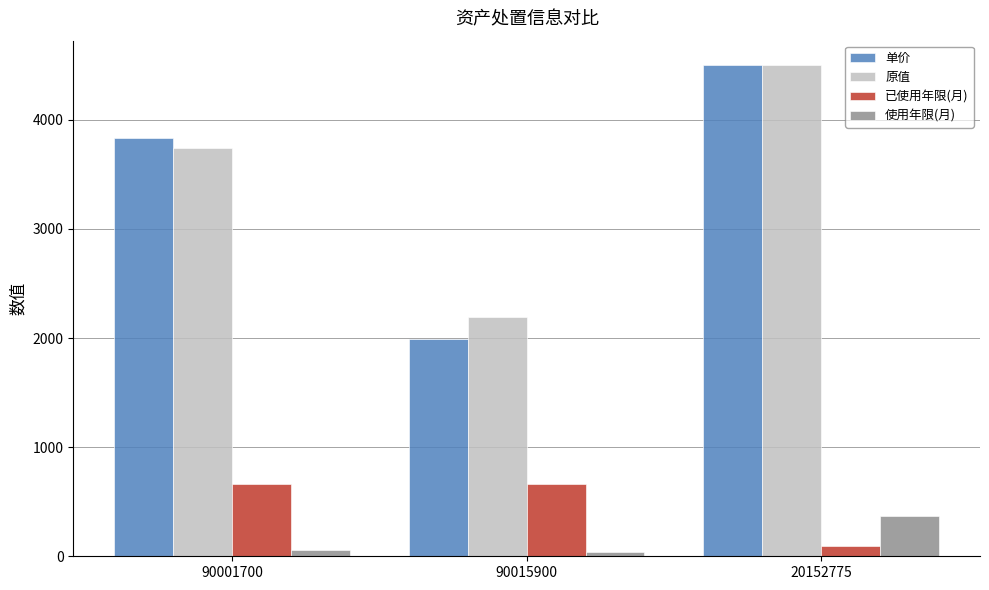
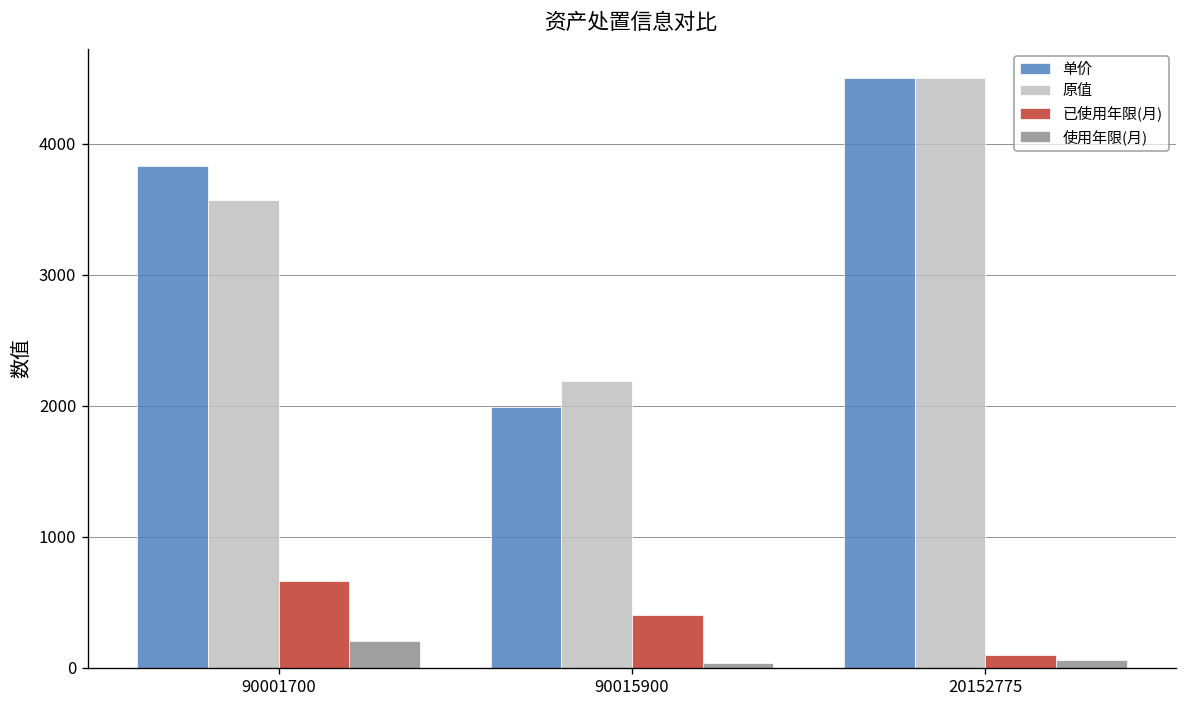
原值, 90001700: 3740 -> 3570
使用年限(月), 90001700: 60 -> 200
已使用年限(月), 90015900: 660 -> 400
使用年限(月), 20152775: 370 -> 60
